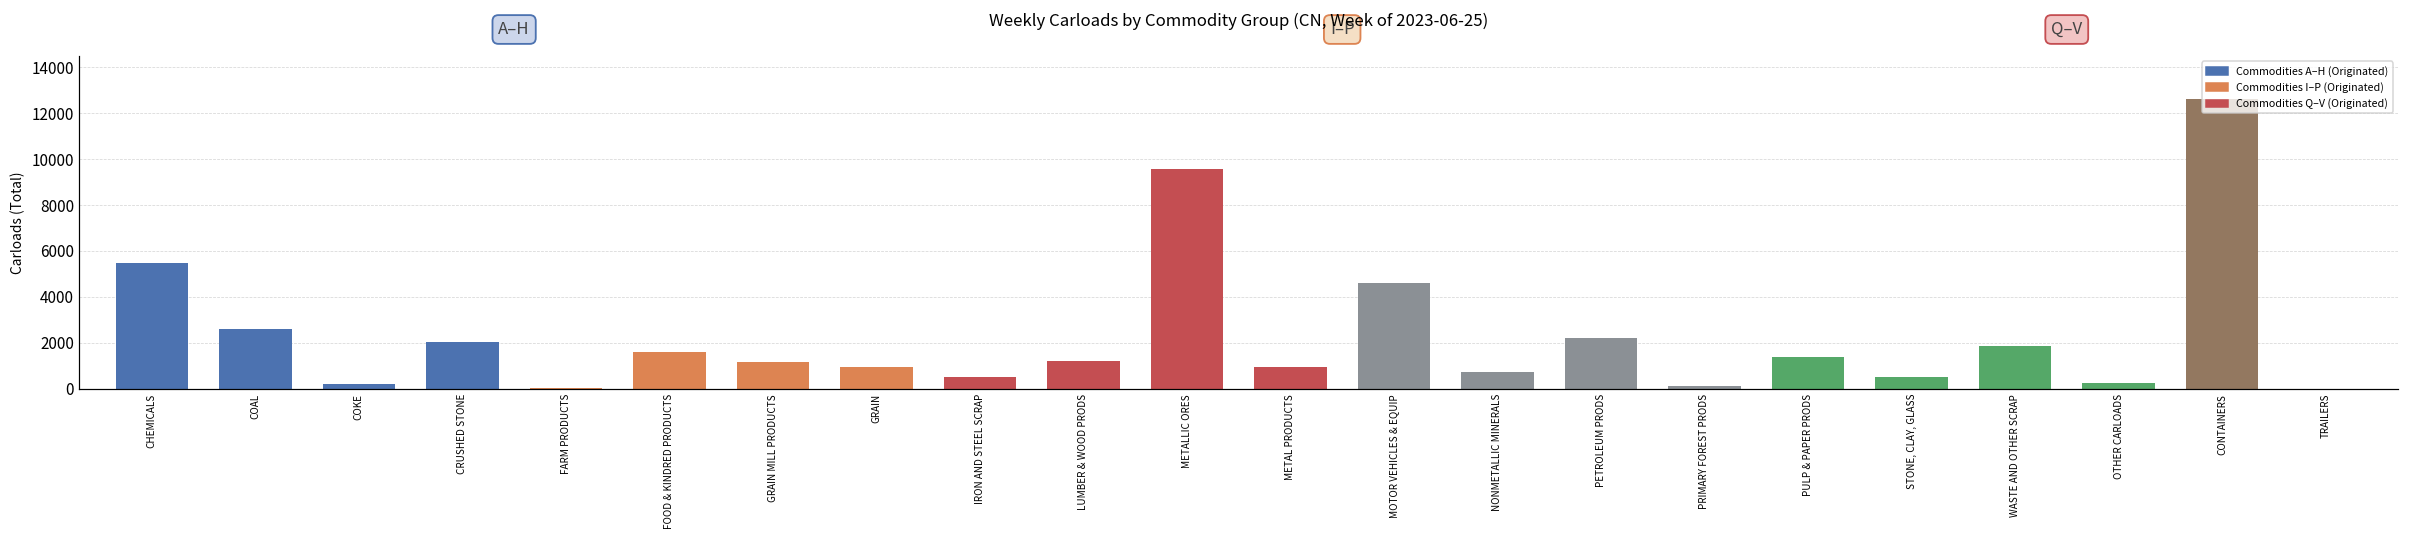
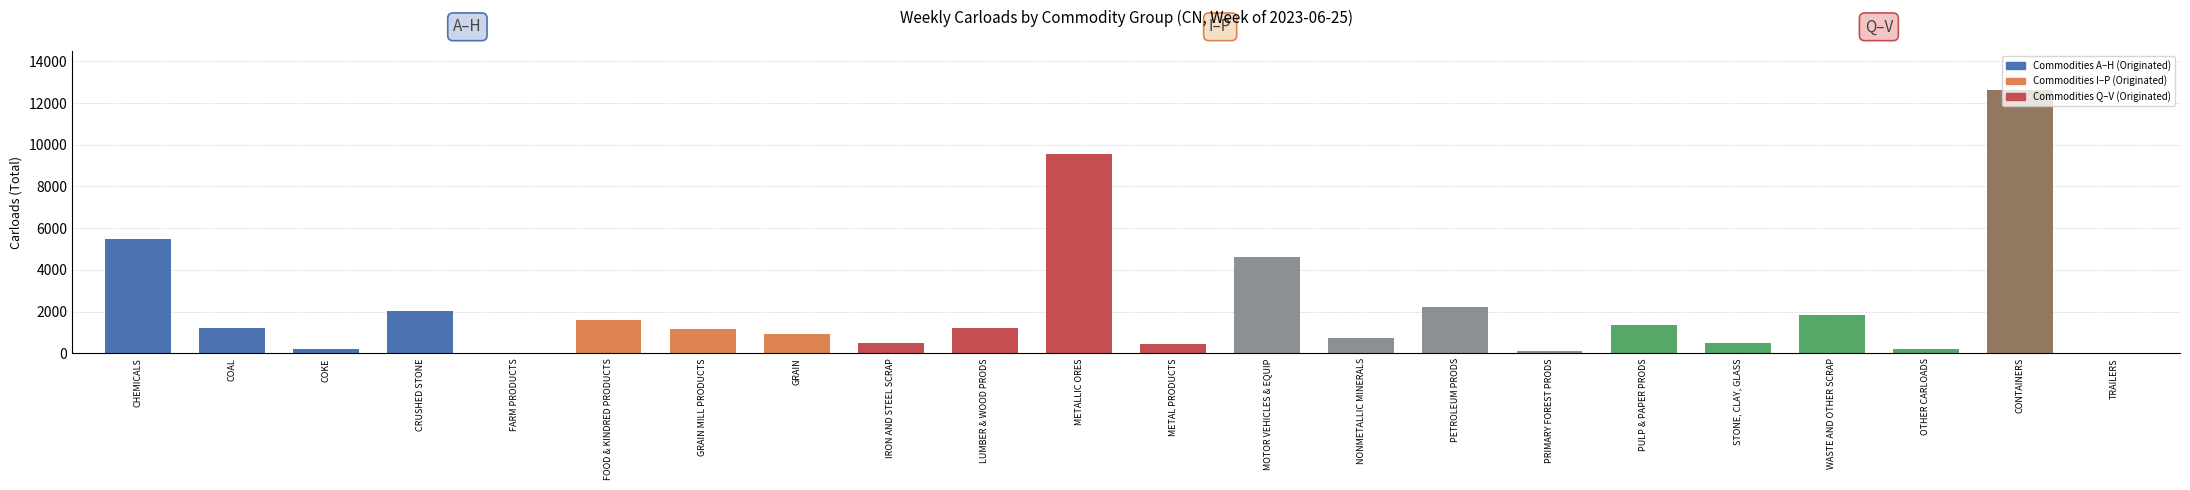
COAL: 2600 -> 1200
METAL PRODUCTS: 900 -> 500
